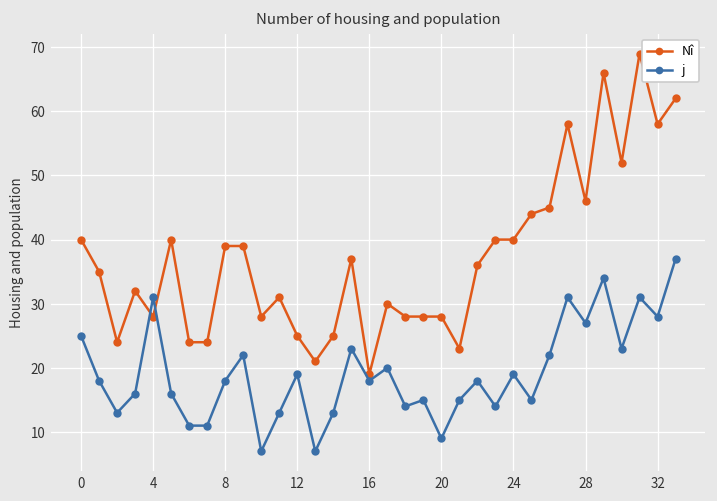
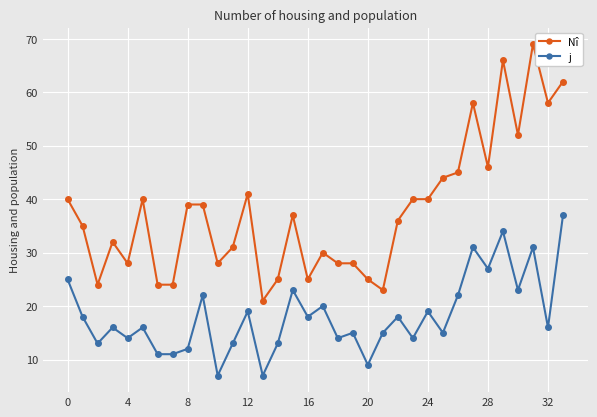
j, 4: 31 -> 14
j, 8: 18 -> 12
Nî, 12: 25 -> 41
Nî, 16: 19 -> 25
Nî, 20: 28 -> 25
j, 32: 28 -> 16
